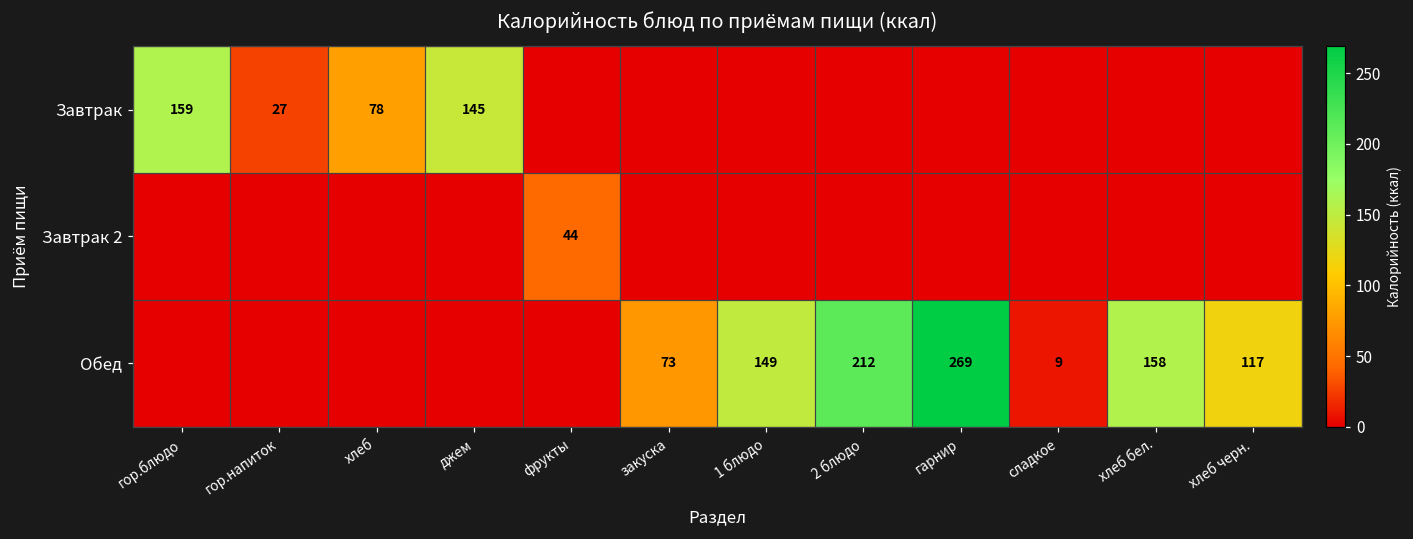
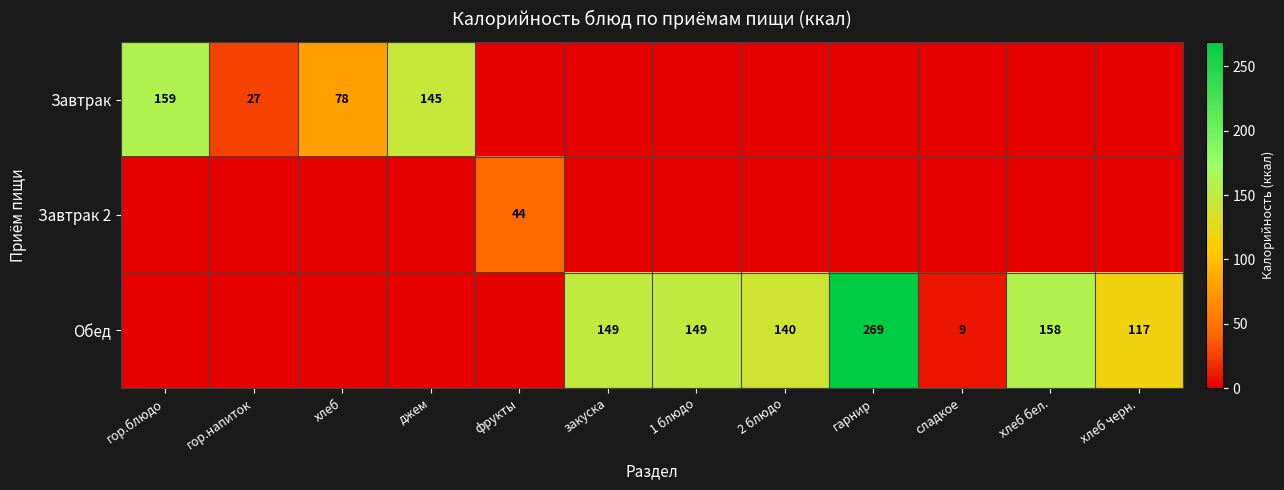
Обед, закуска: 73 -> 149
Обед, 2 блюдо: 212 -> 140
